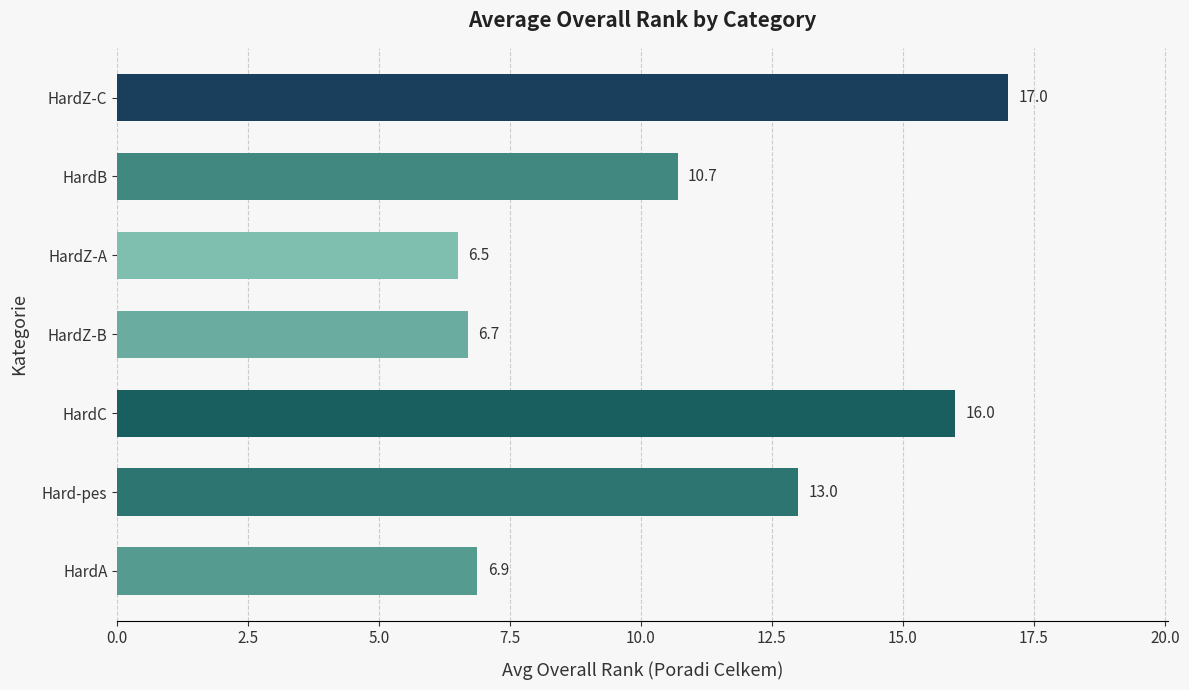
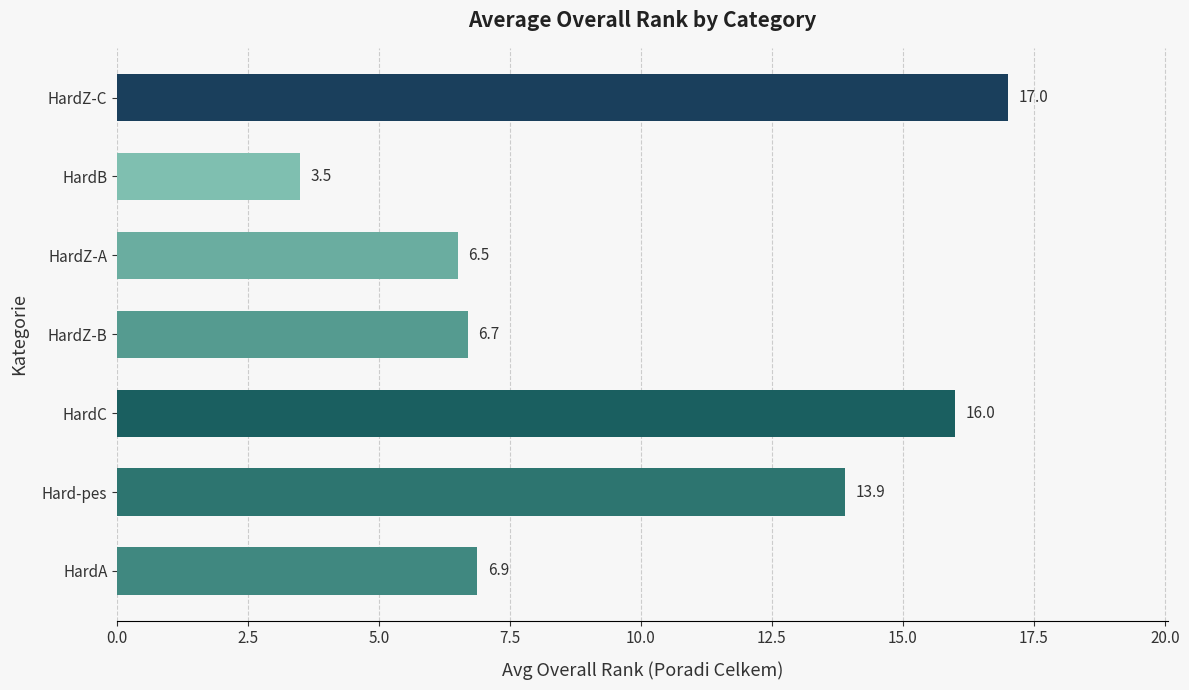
HardB: 10.7 -> 3.5
Hard-pes: 13.0 -> 13.9
